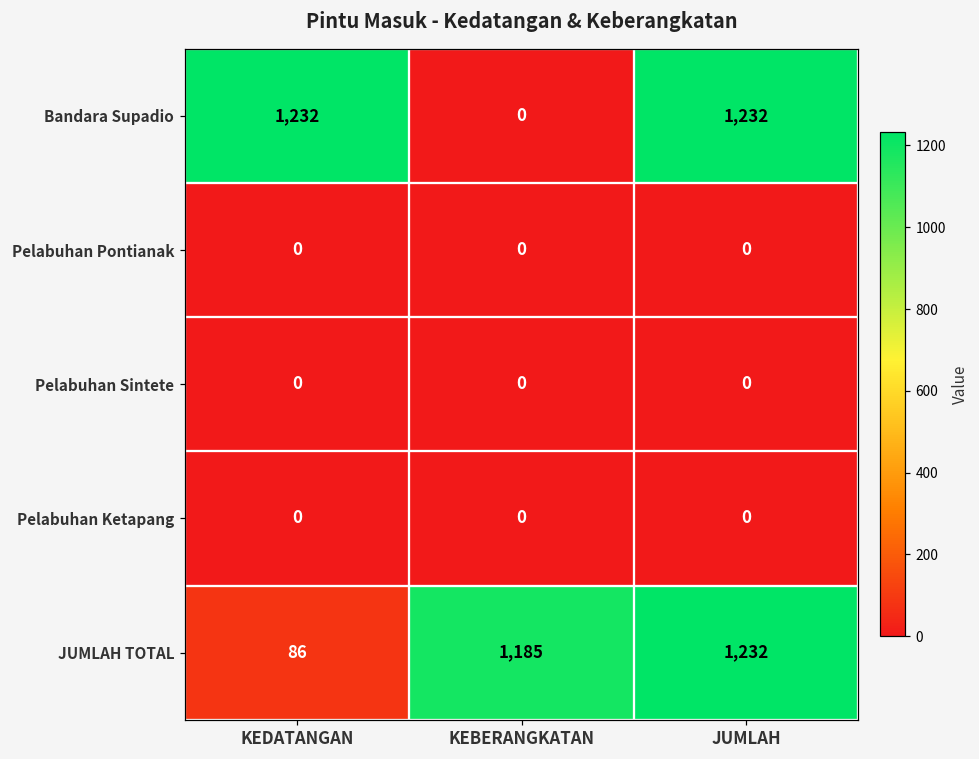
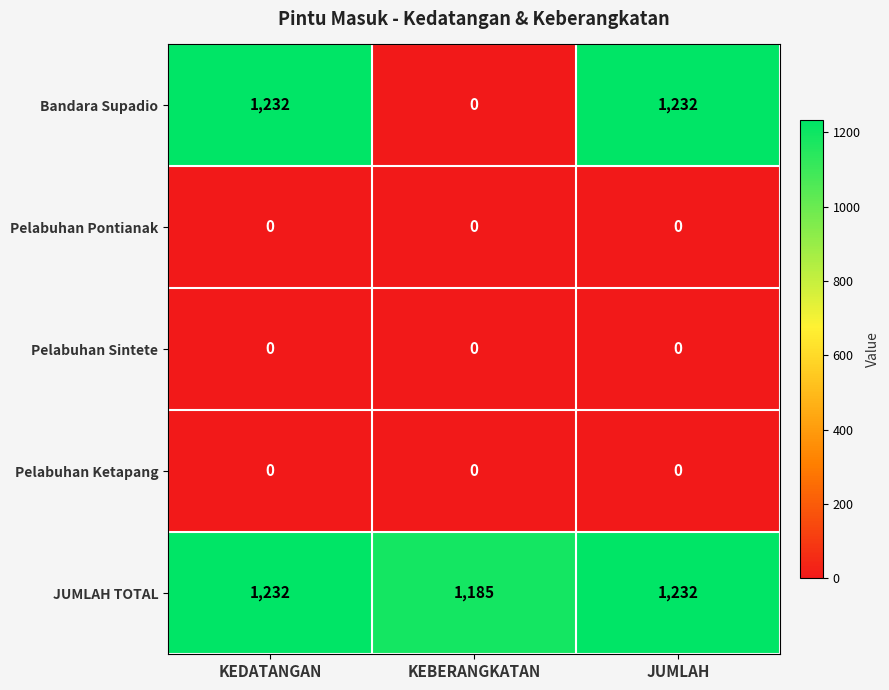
JUMLAH TOTAL, KEDATANGAN: 86 -> 1,232
